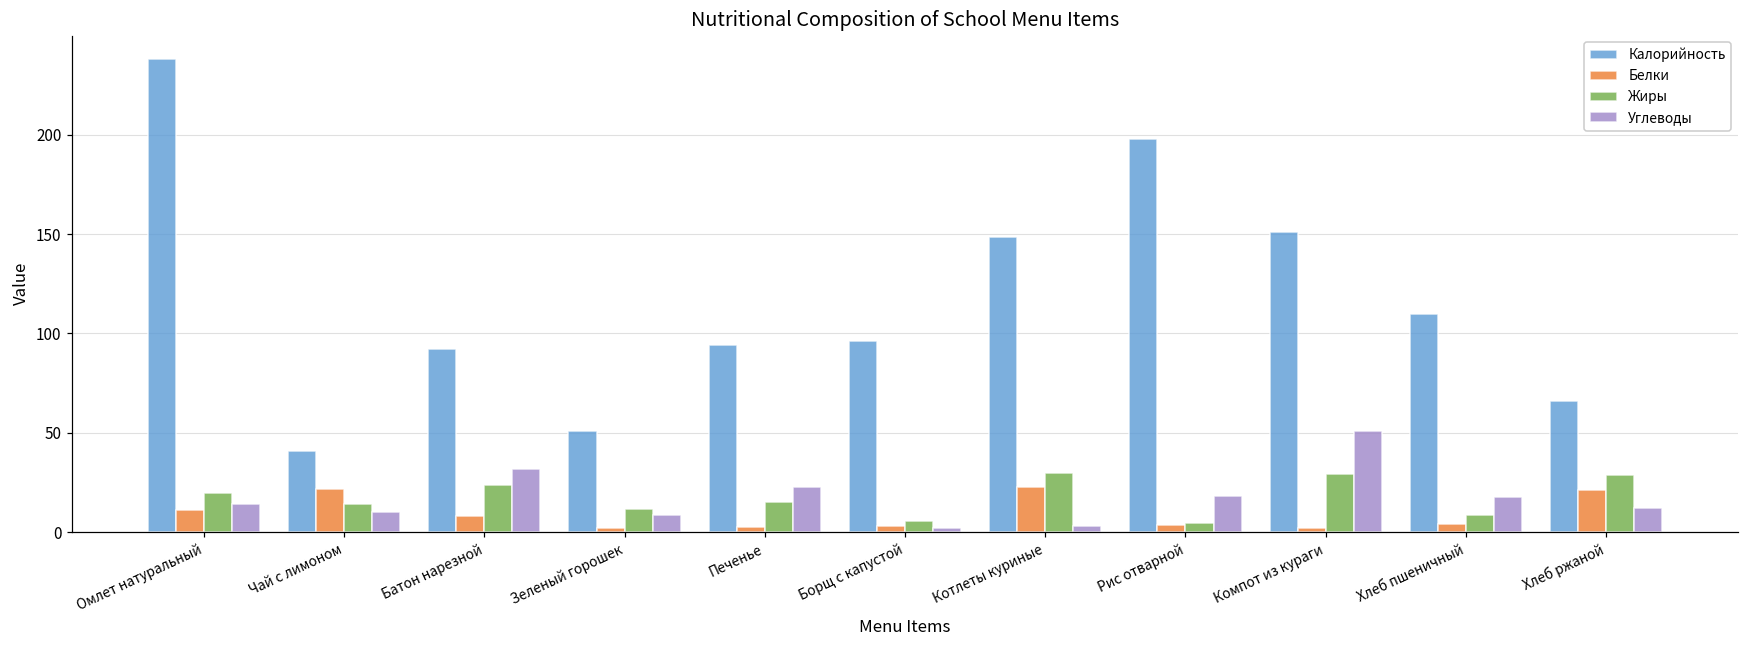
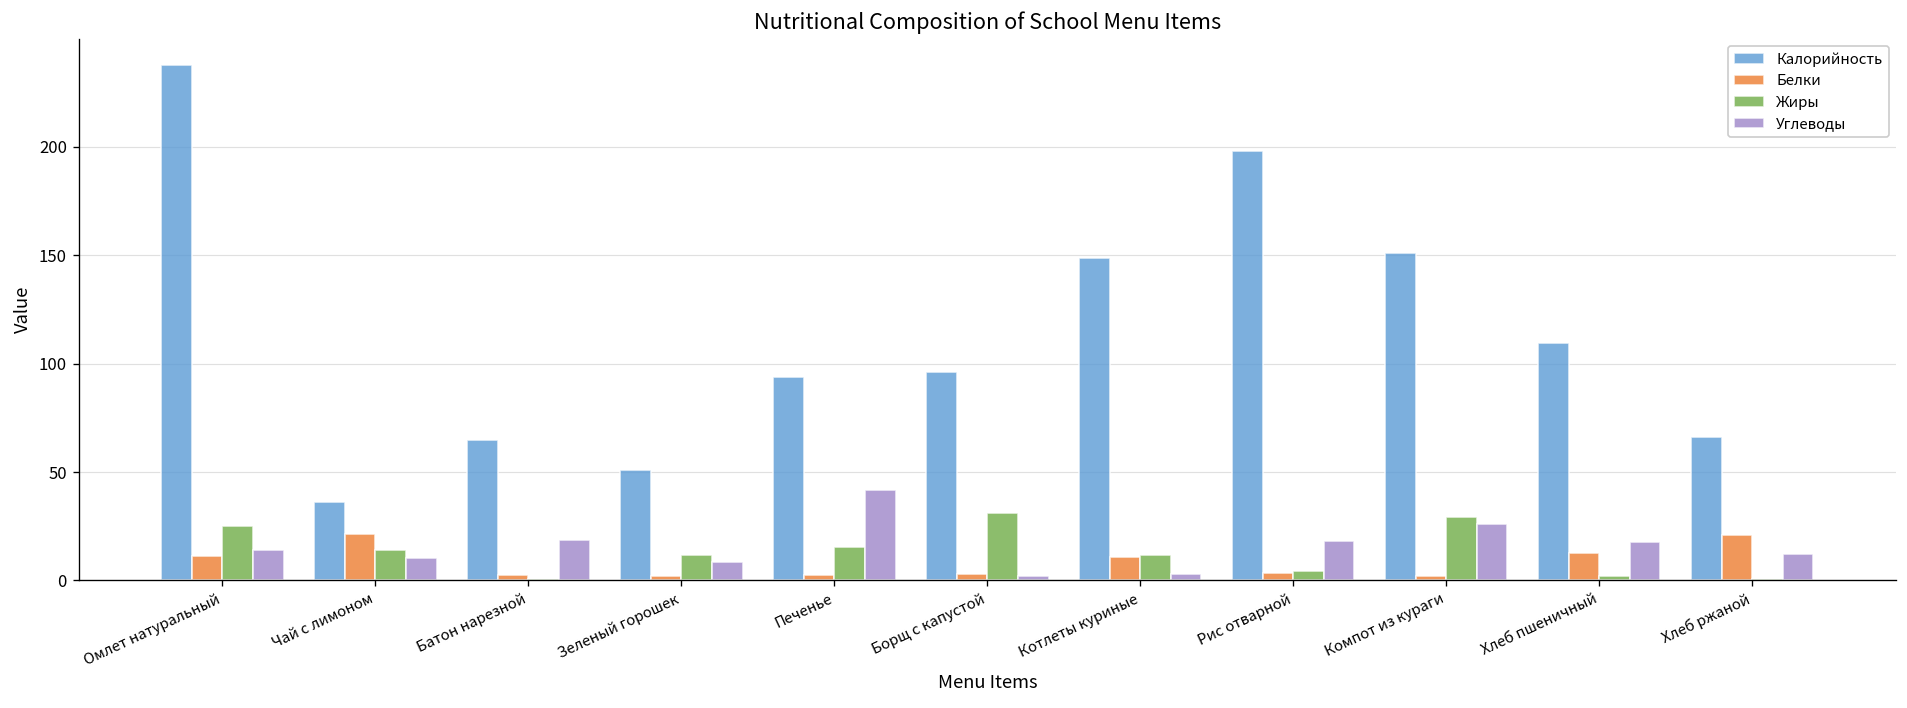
Жиры, Омлет натуральный: 20 -> 25
Калорийность, Чай с лимоном: 41 -> 36
Калорийность, Батон нарезной: 92 -> 65
Белки, Батон нарезной: 8 -> 3
Жиры, Батон нарезной: 24 -> 1
Углеводы, Батон нарезной: 32 -> 18
Углеводы, Печенье: 23 -> 42
Жиры, Борщ с капустой: 6 -> 31
Белки, Котлеты куриные: 23 -> 11
Жиры, Котлеты куриные: 30 -> 12
Углеводы, Компот из кураги: 51 -> 26
Белки, Хлеб пшеничный: 4 -> 13
Жиры, Хлеб пшеничный: 9 -> 2
Жиры, Хлеб ржаной: 29 -> 1
